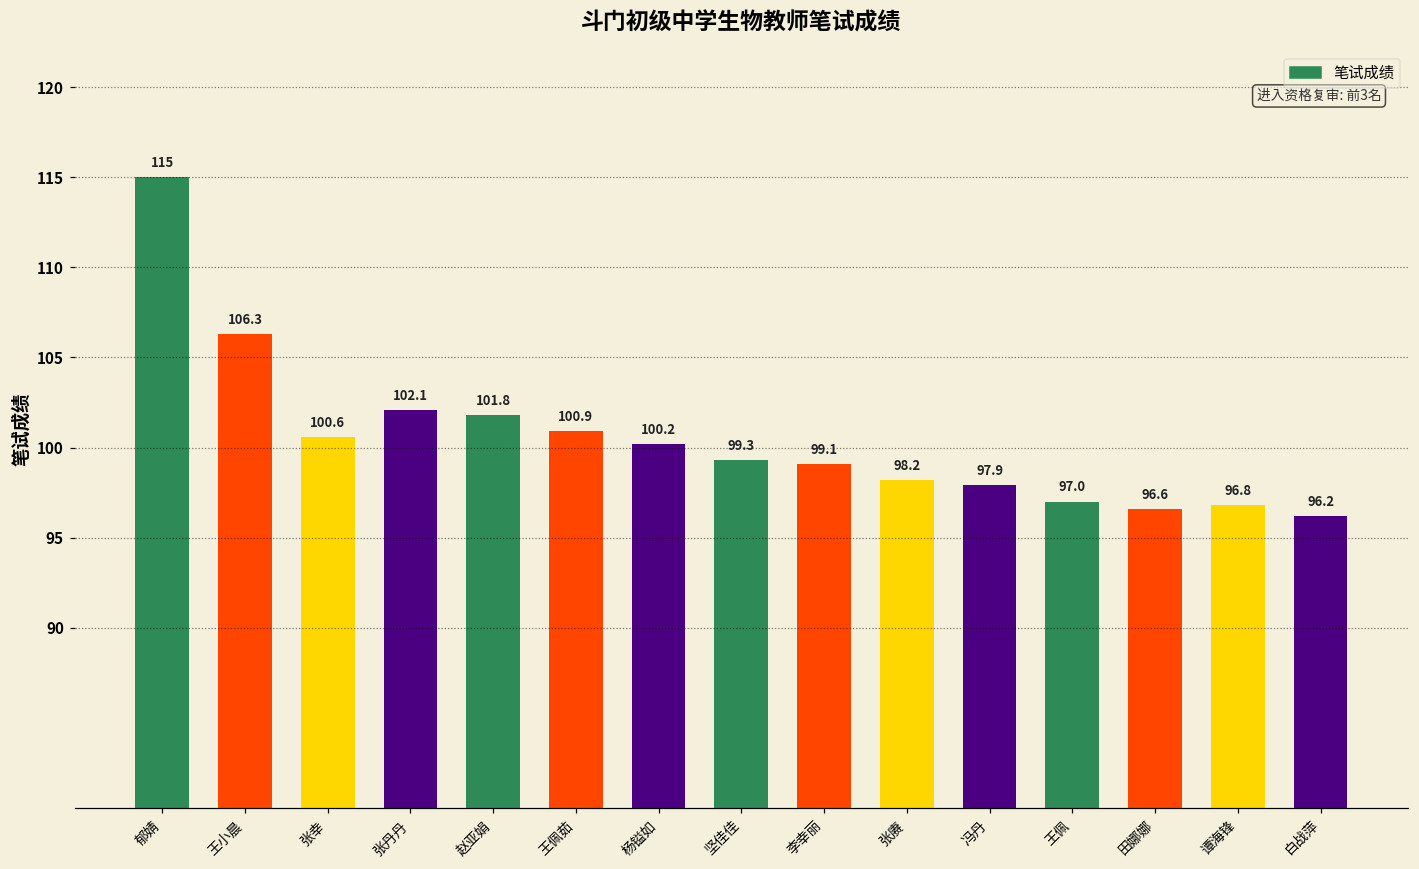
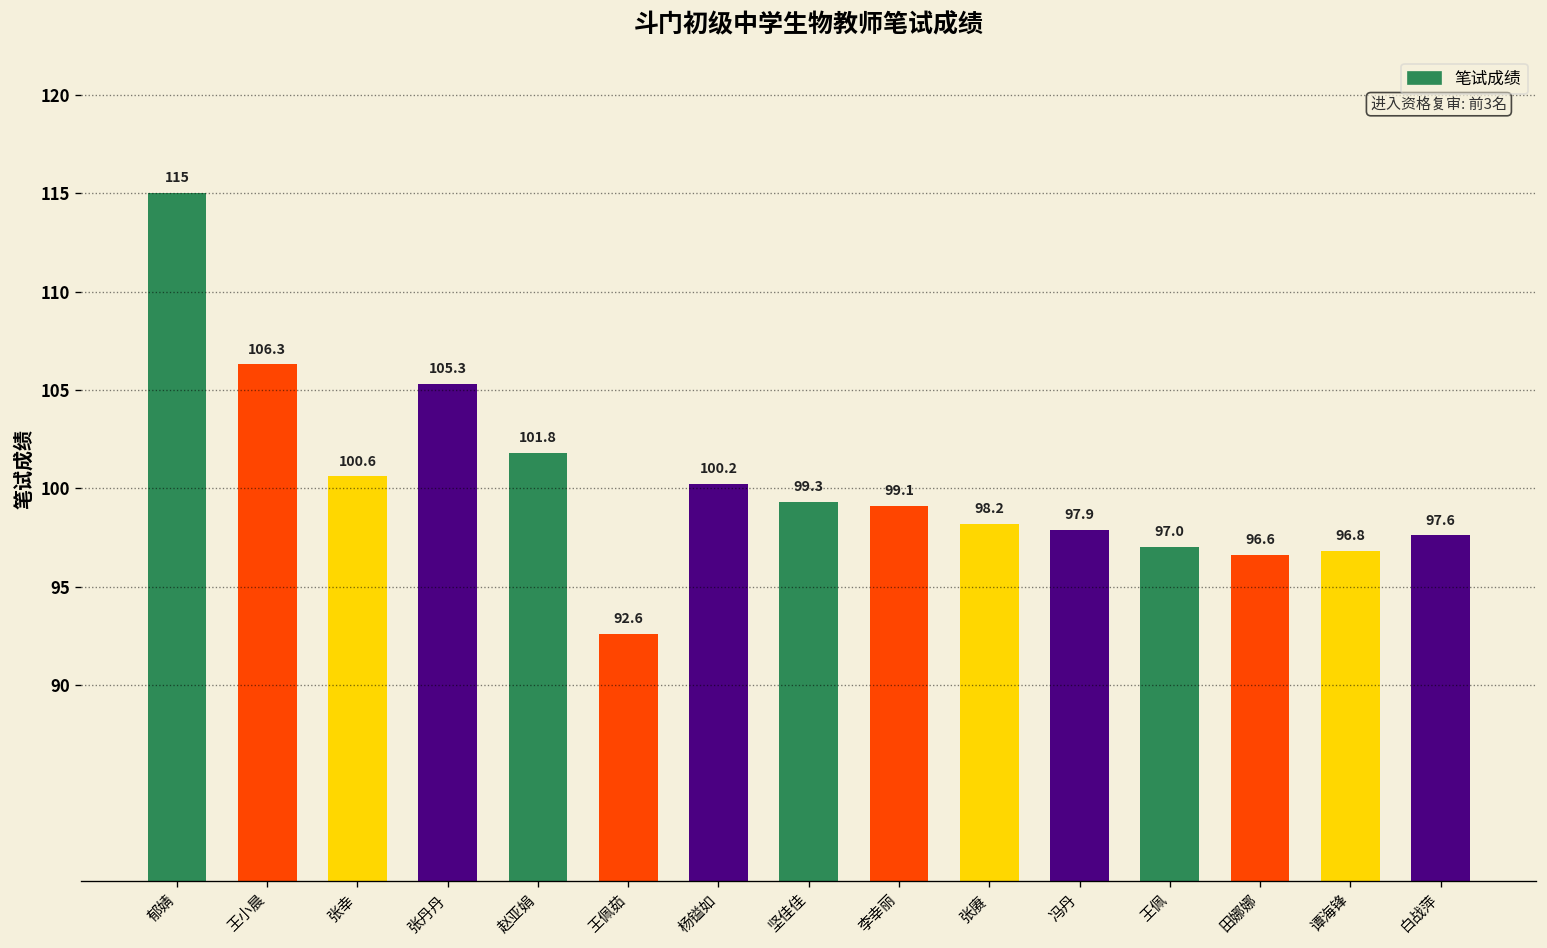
张丹丹: 102.1 -> 105.3
王佩茹: 100.9 -> 92.6
白战萍: 96.2 -> 97.6
